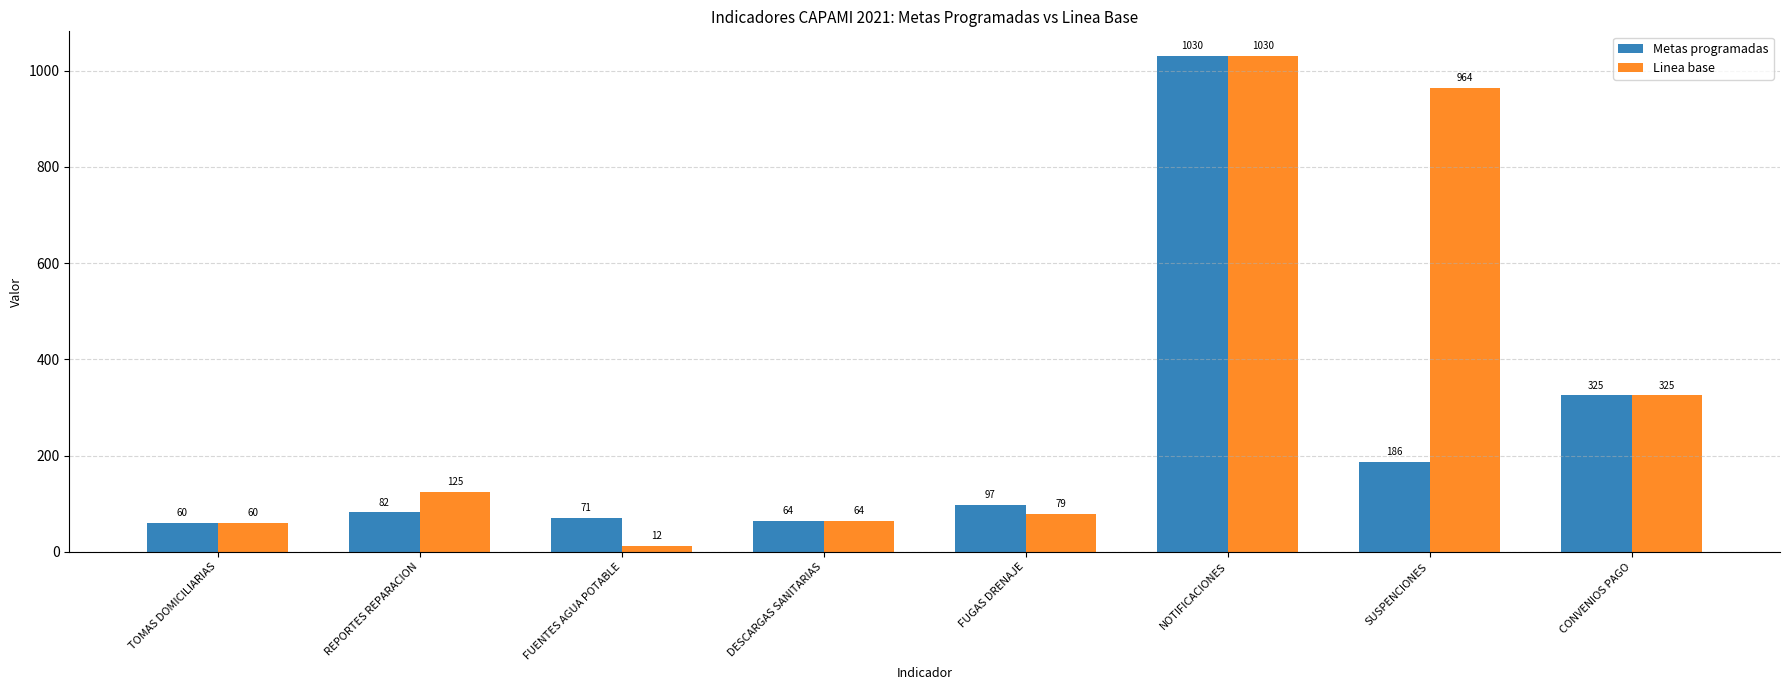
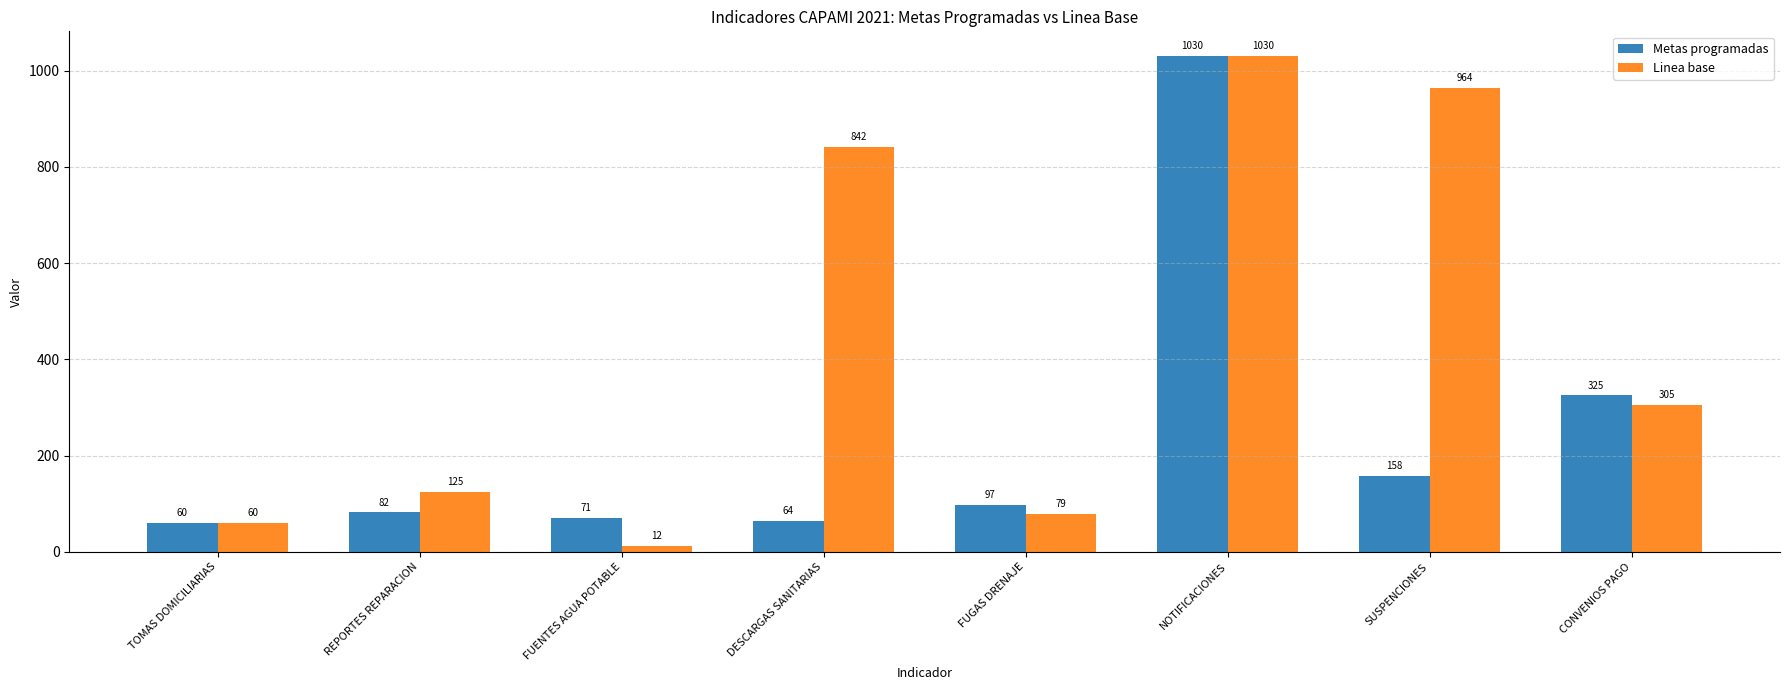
Linea base, DESCARGAS SANITARIAS: 64 -> 842
Metas programadas, SUSPENCIONES: 186 -> 158
Linea base, CONVENIOS PAGO: 325 -> 305
